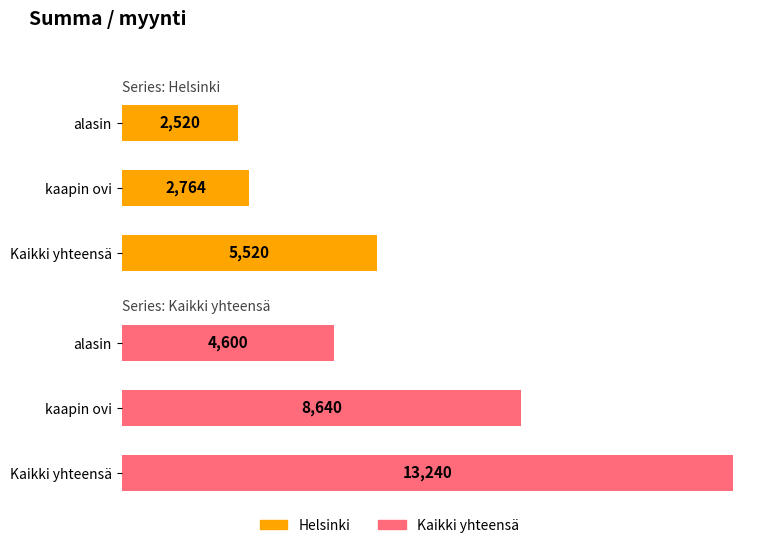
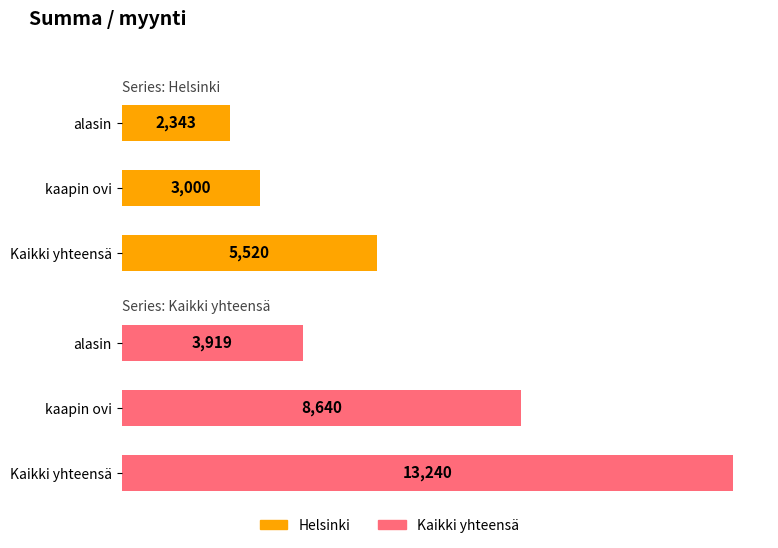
Series: Helsinki, alasin: 2,520 -> 2,343
Series: Helsinki, kaapin ovi: 2,764 -> 3,000
Series: Kaikki yhteensä, alasin: 4,600 -> 3,919
